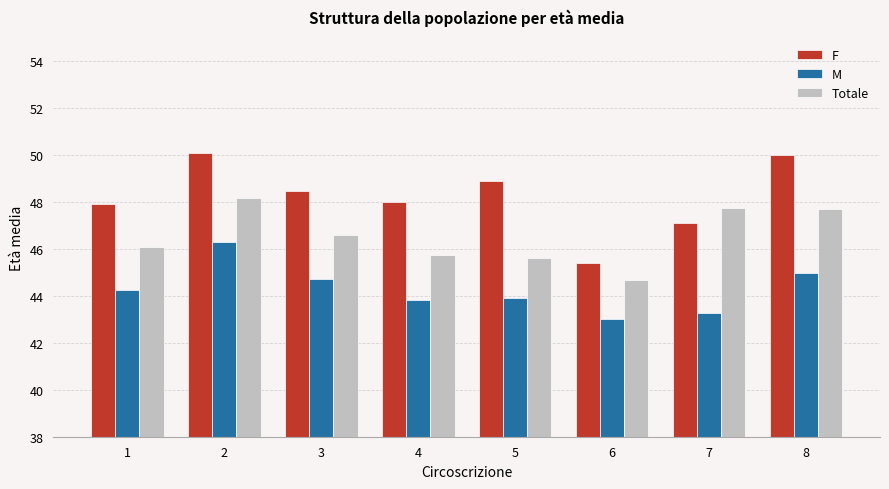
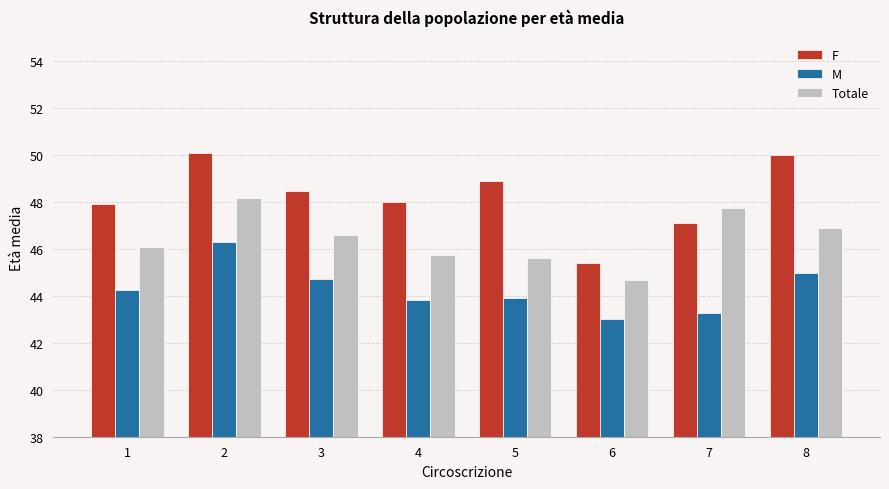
Totale, 8: 47.7 -> 46.9
